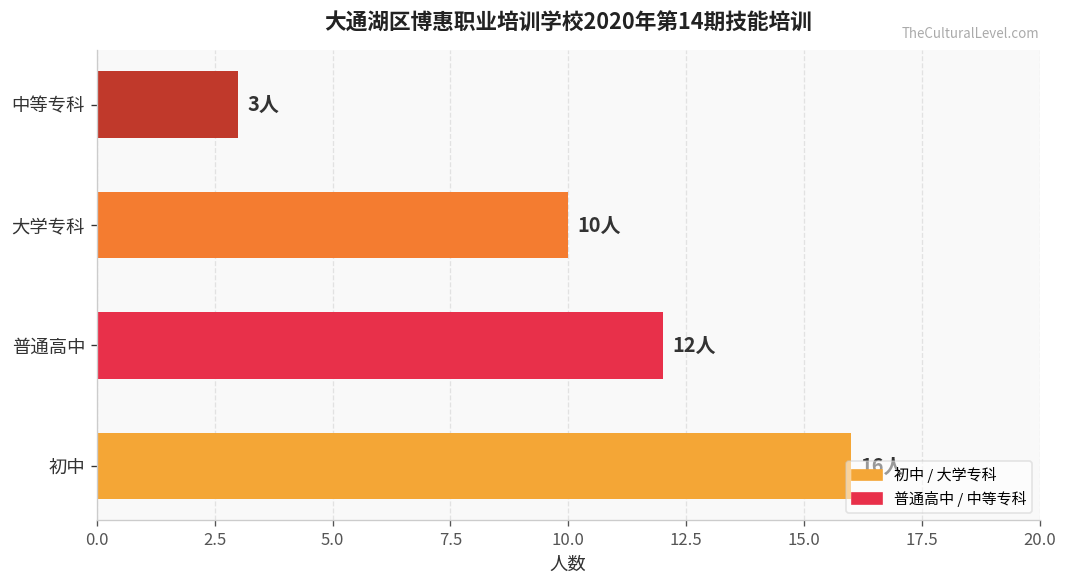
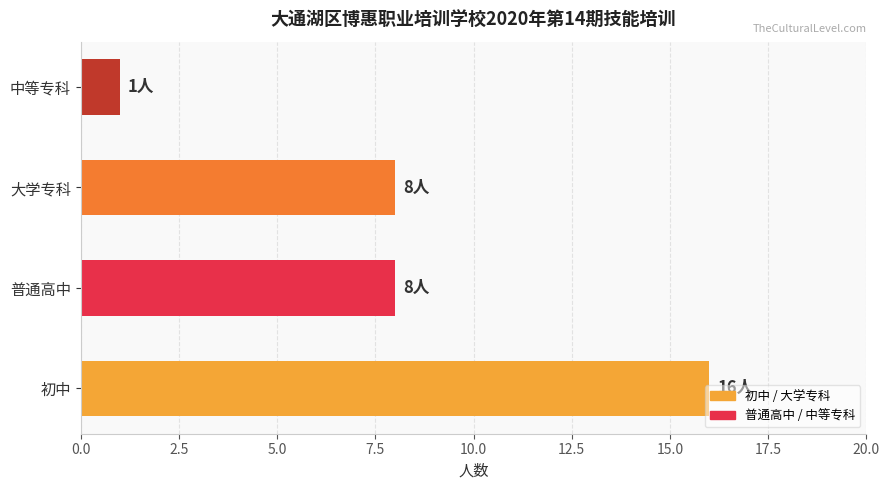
中等专科: 3人 -> 1人
大学专科: 10人 -> 8人
普通高中: 12人 -> 8人
